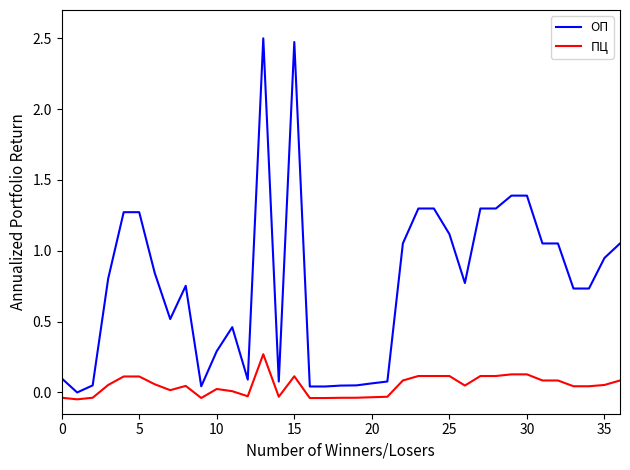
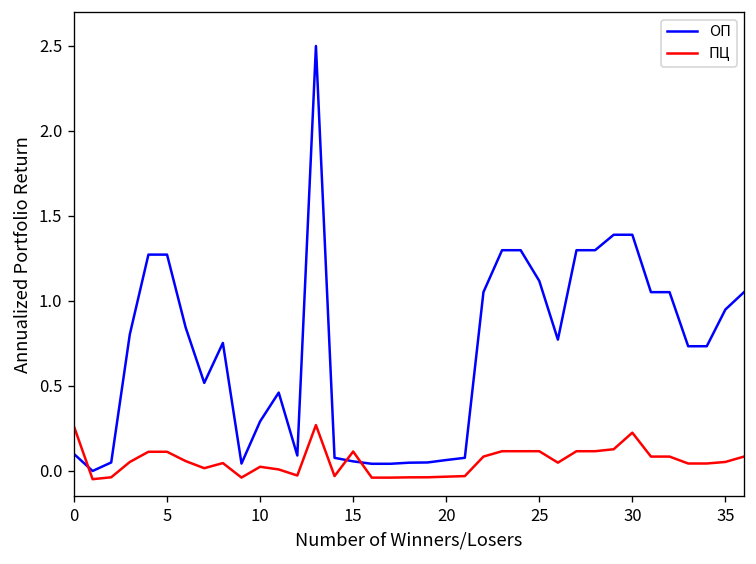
ПЦ, 0: -0.04 -> 0.26
ОП, 15: 2.47 -> 0.06
ПЦ, 30: 0.13 -> 0.23
